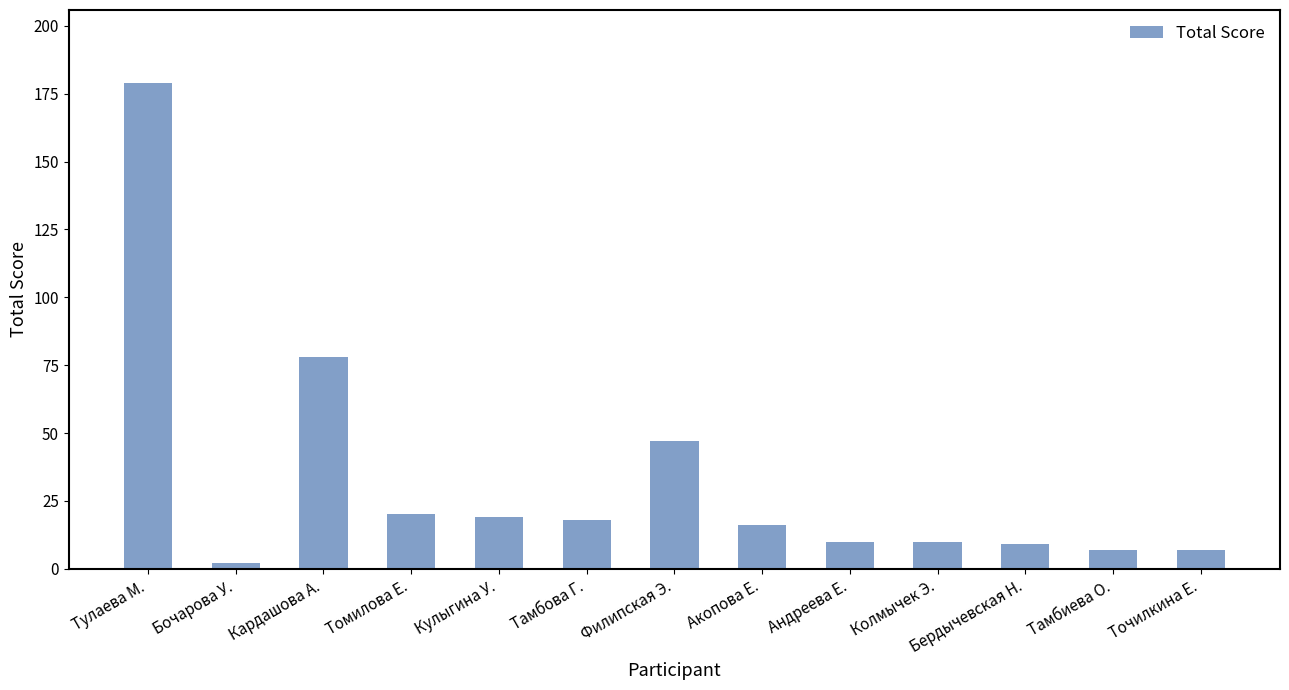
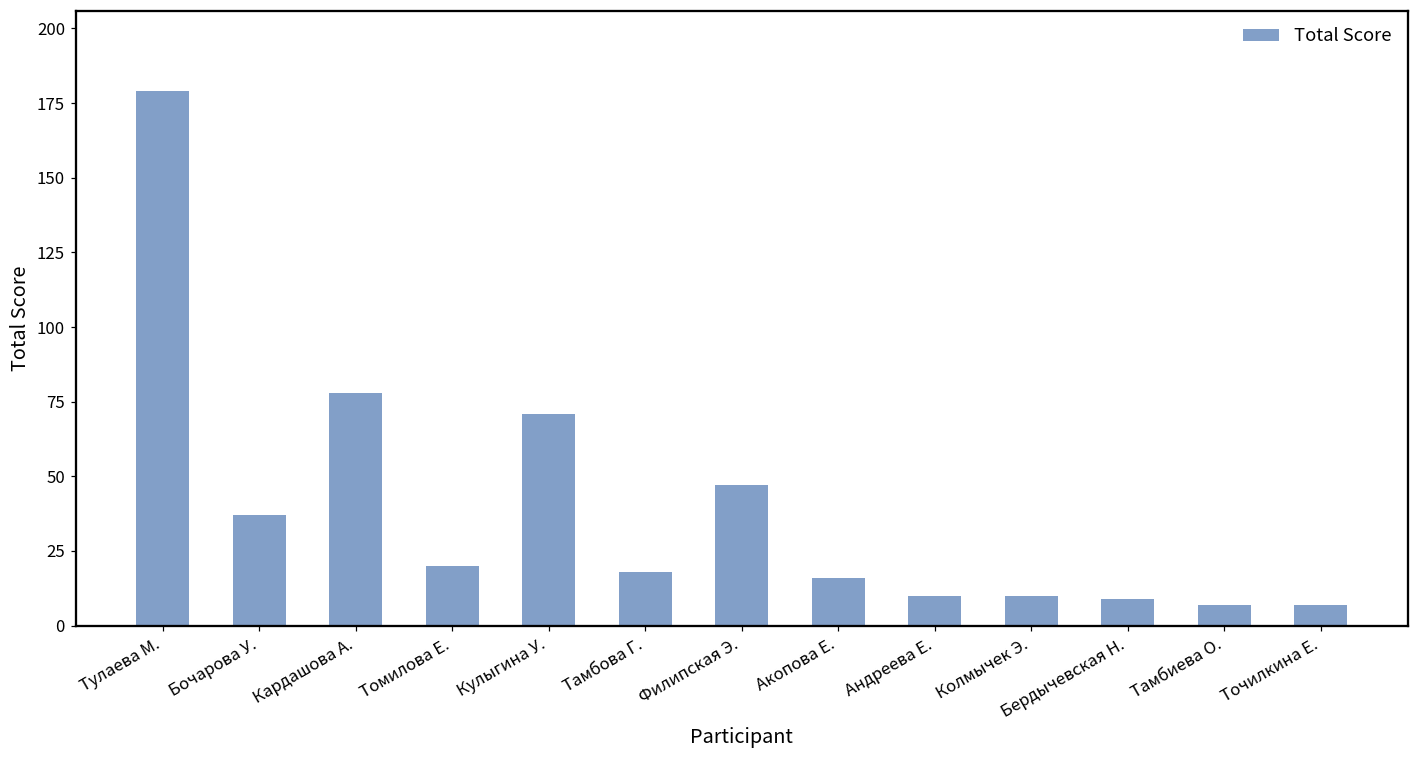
Бочарова У.: 2 -> 37
Кулыгина У.: 19 -> 71
